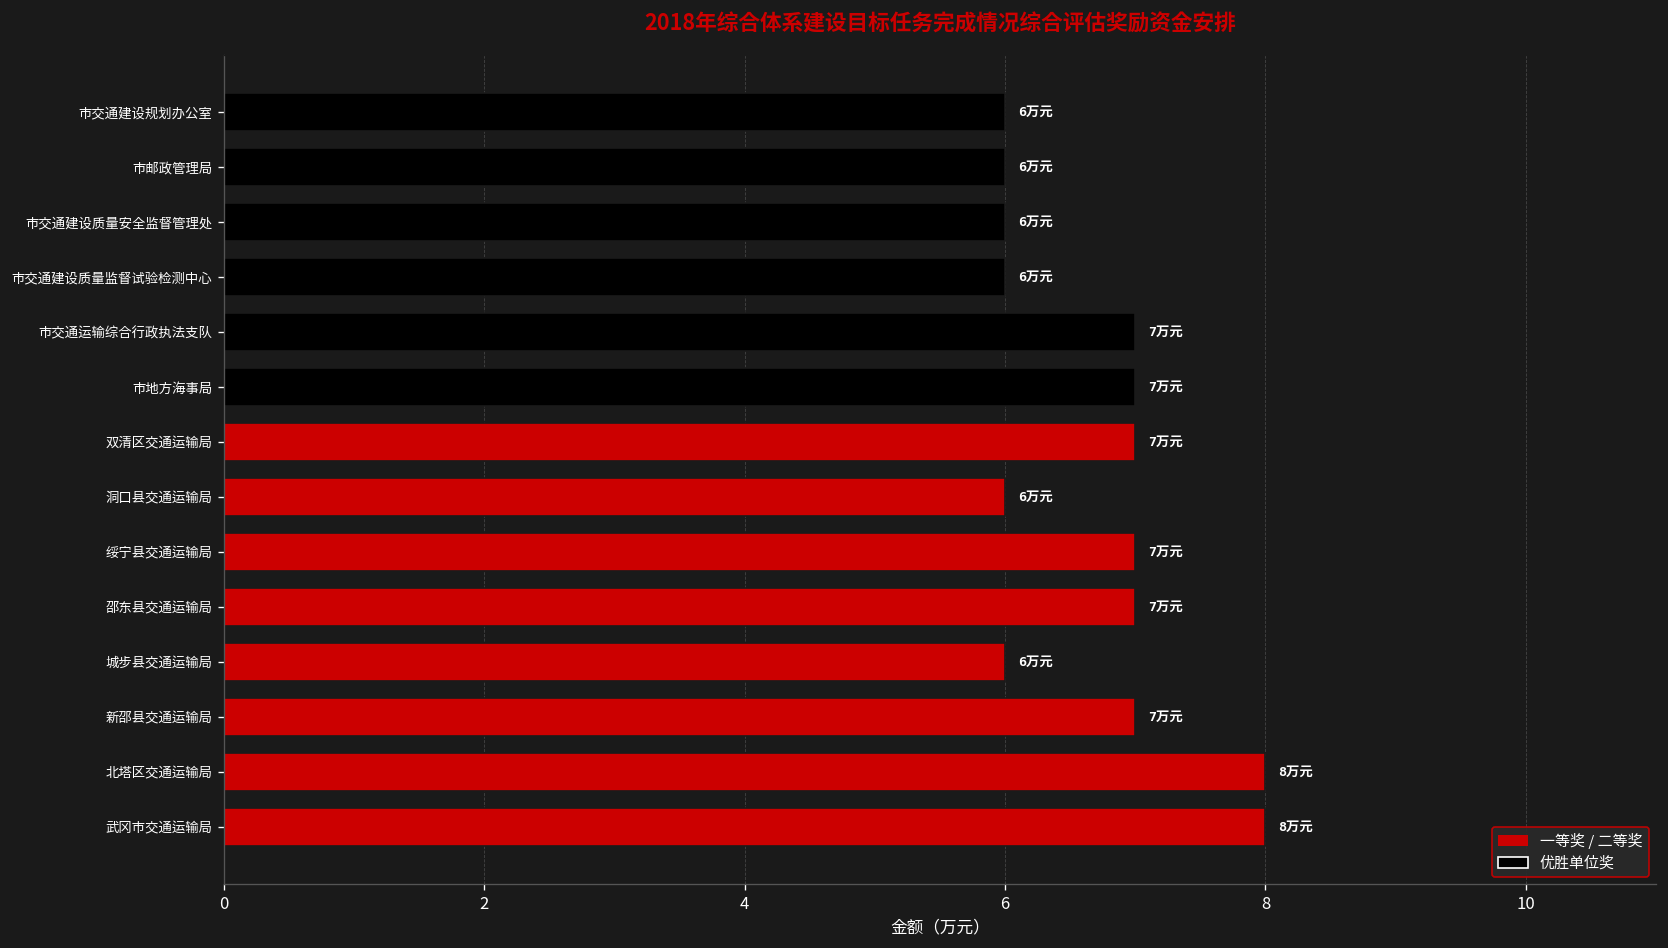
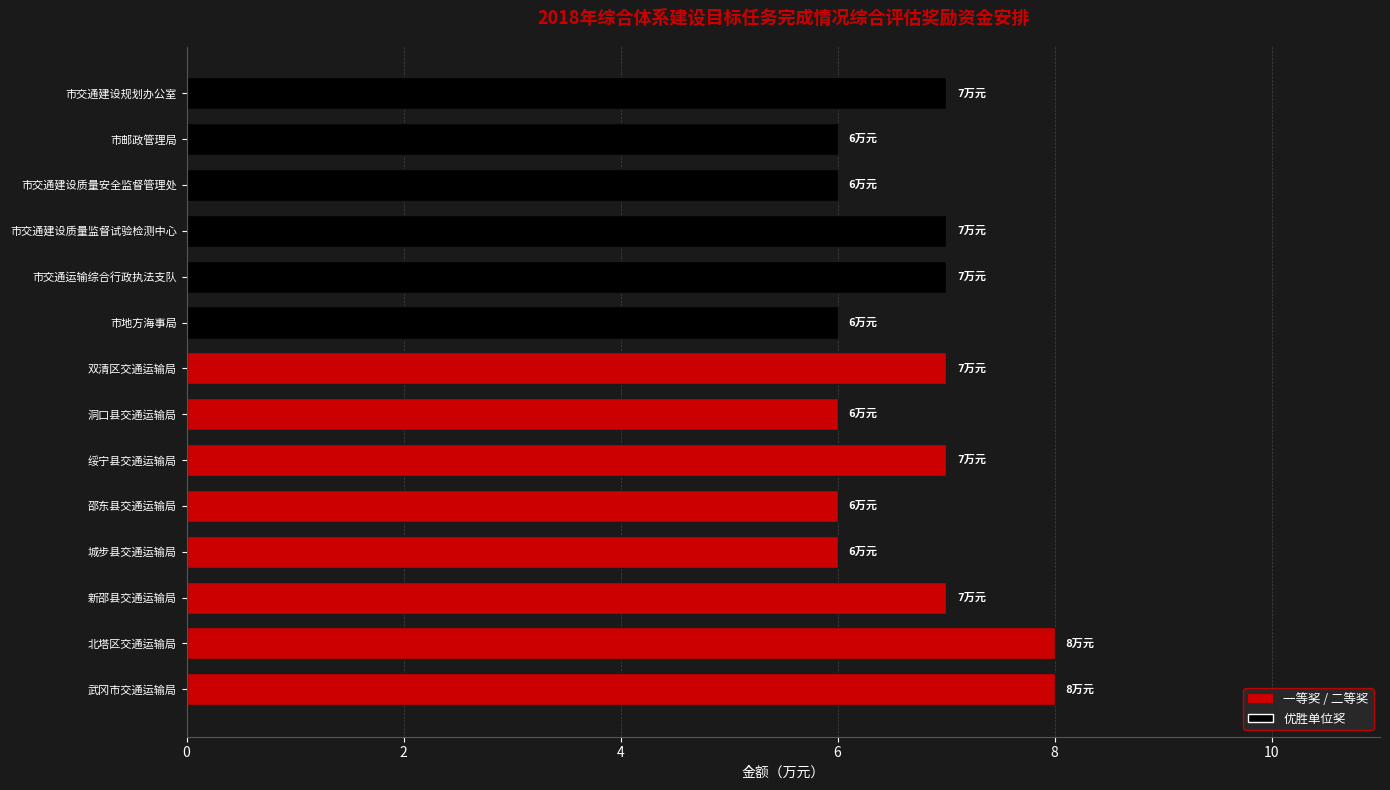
市交通建设规划办公室: 6 -> 7
市交通建设质量监督试验检测中心: 6 -> 7
市地方海事局: 7 -> 6
邵东县交通运输局: 7 -> 6
